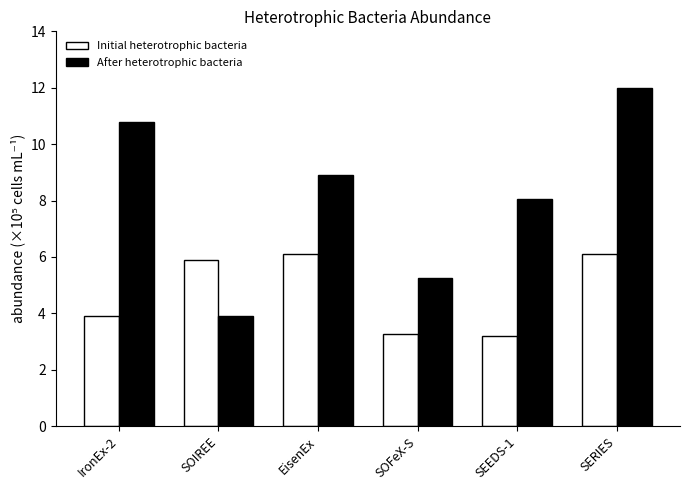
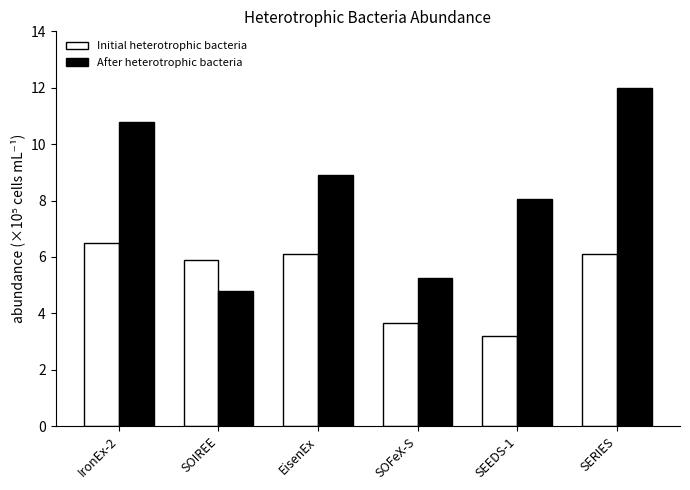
Initial heterotrophic bacteria, IronEx-2: 3.9 -> 6.5
After heterotrophic bacteria, SOIREE: 3.9 -> 4.8
Initial heterotrophic bacteria, SOFeX-S: 3.3 -> 3.7
